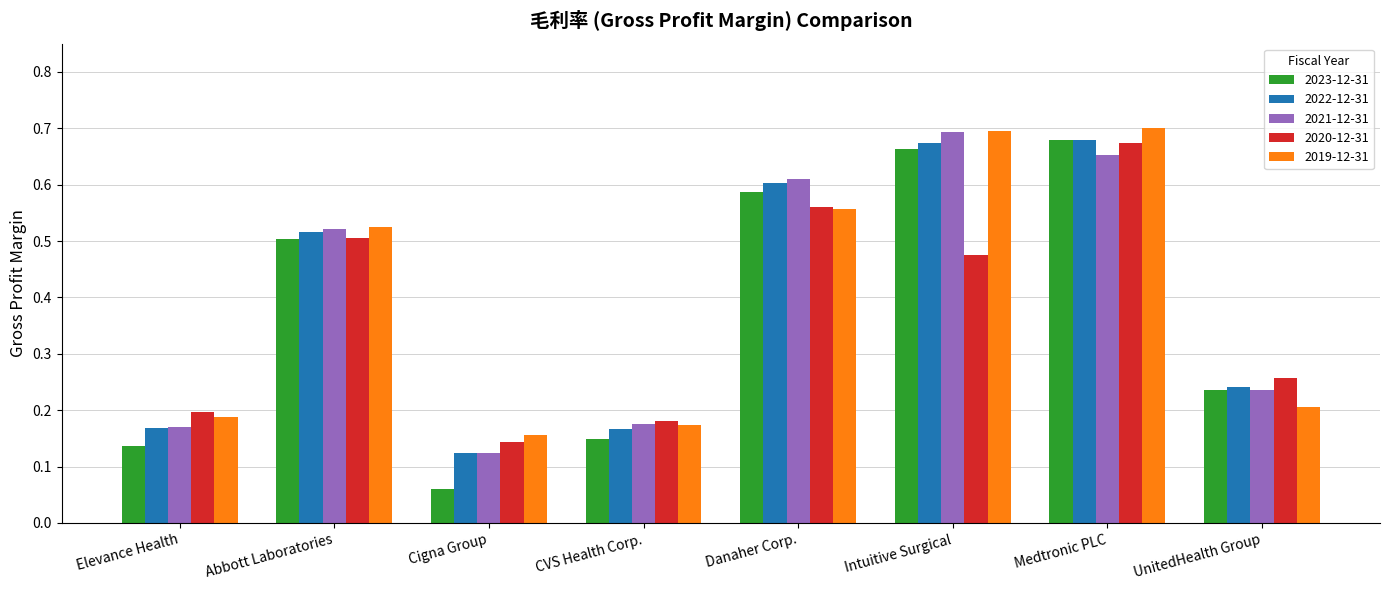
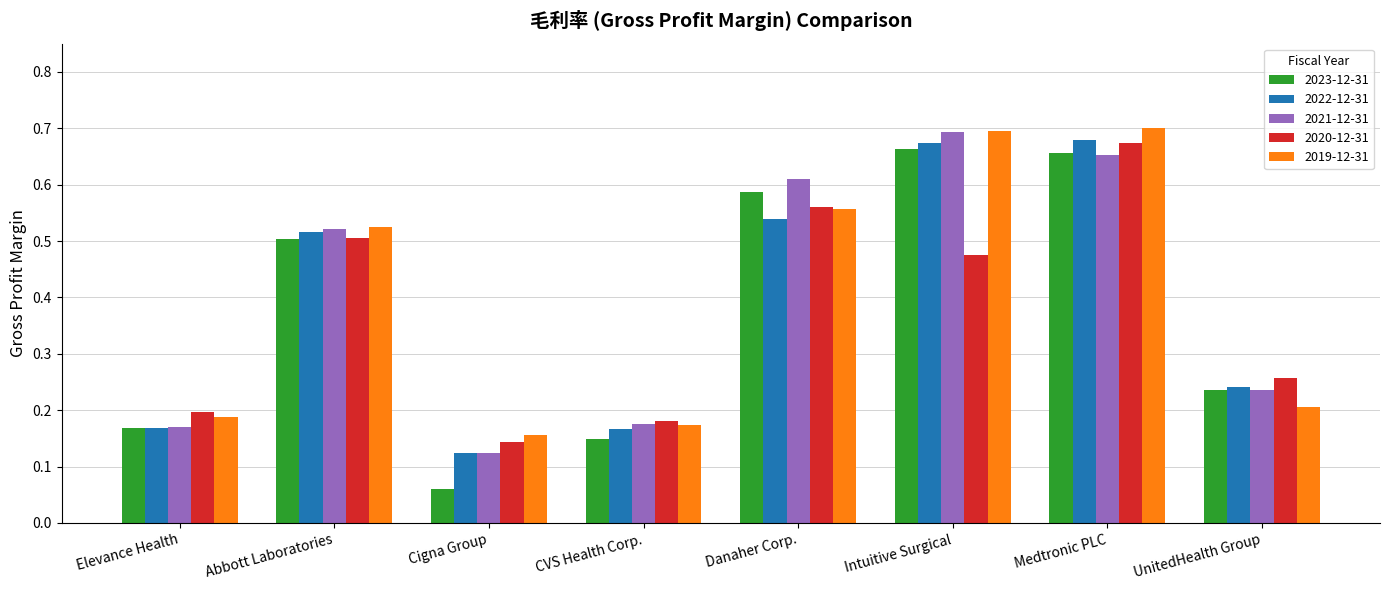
2023-12-31, Elevance Health: 0.14 -> 0.17
2022-12-31, Danaher Corp.: 0.60 -> 0.54
2023-12-31, Medtronic PLC: 0.68 -> 0.66
